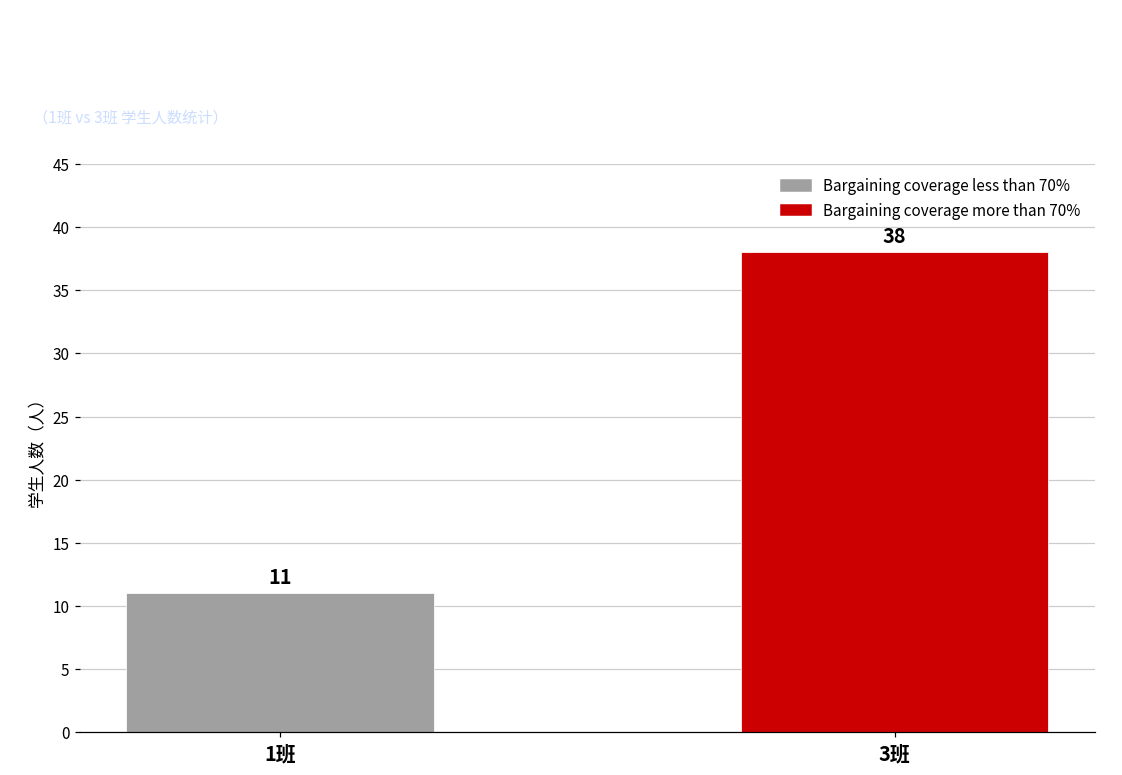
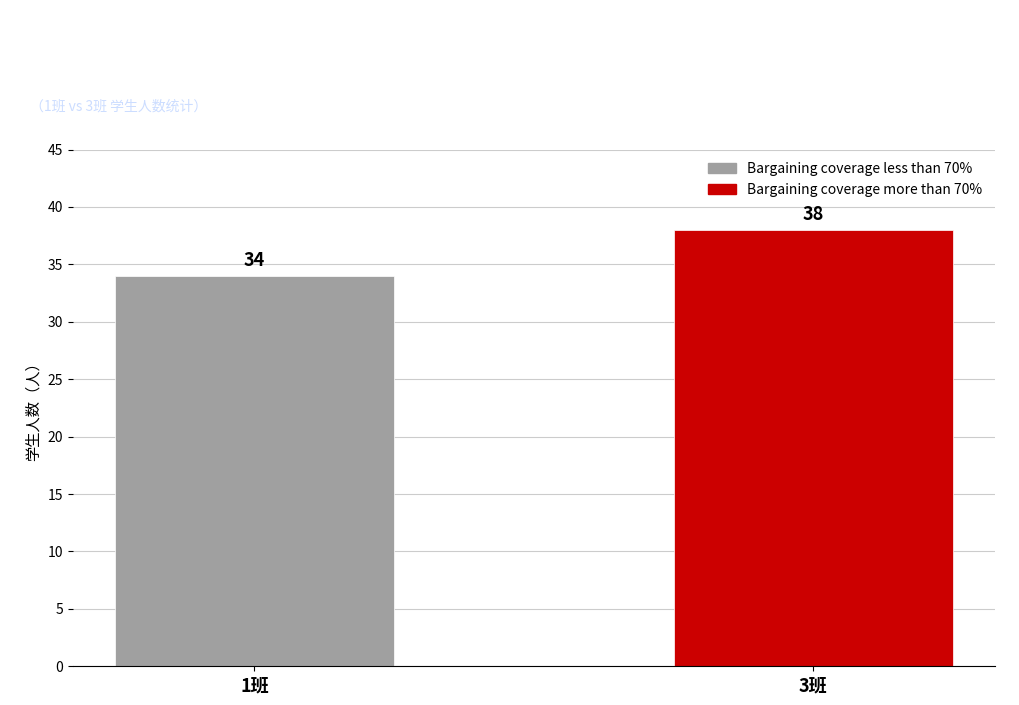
1班: 11 -> 34
